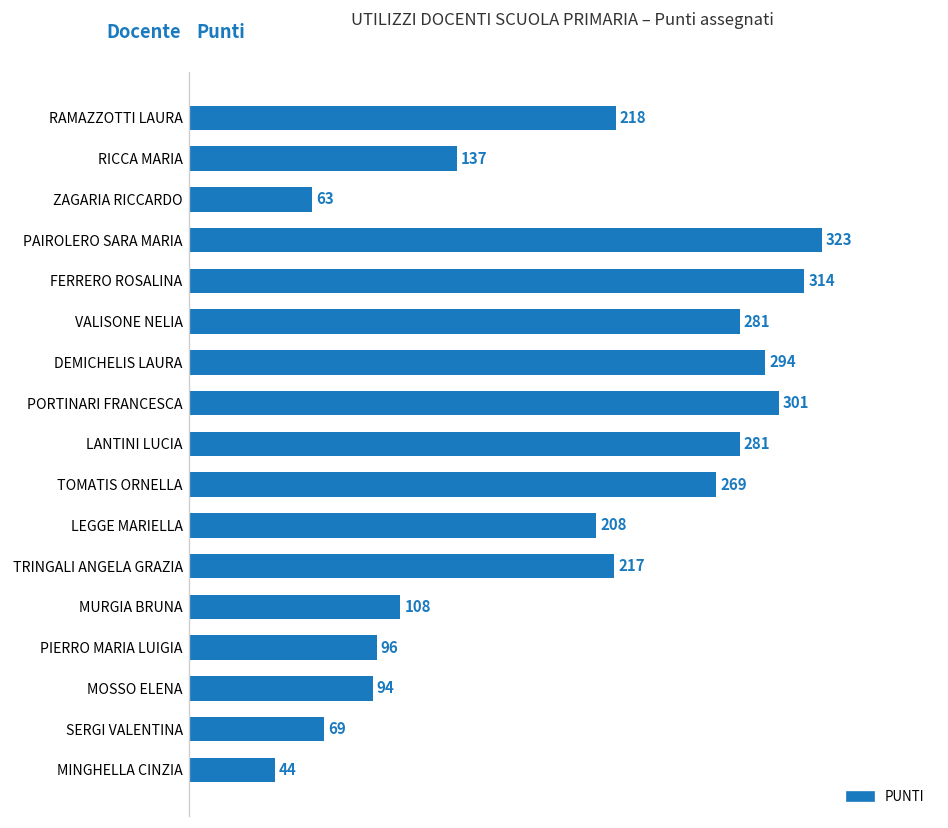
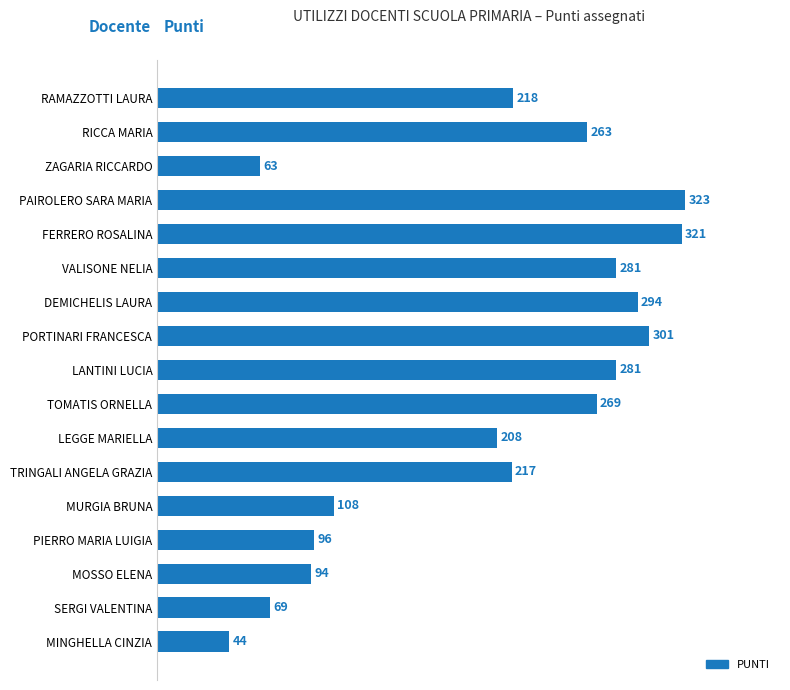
RICCA MARIA: 137 -> 263
FERRERO ROSALINA: 314 -> 321
